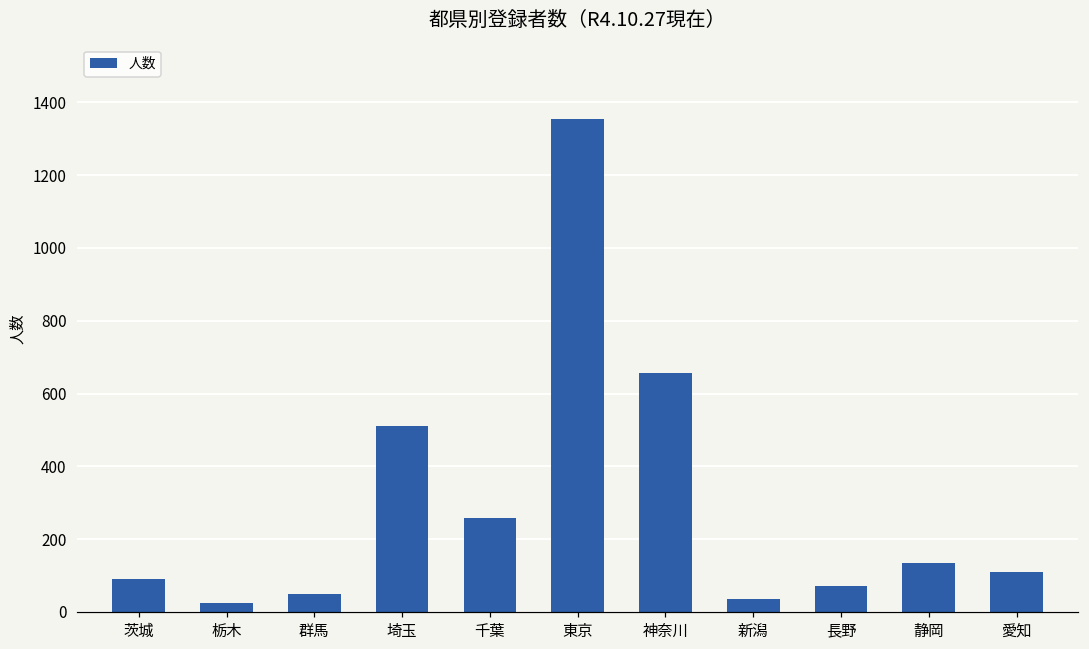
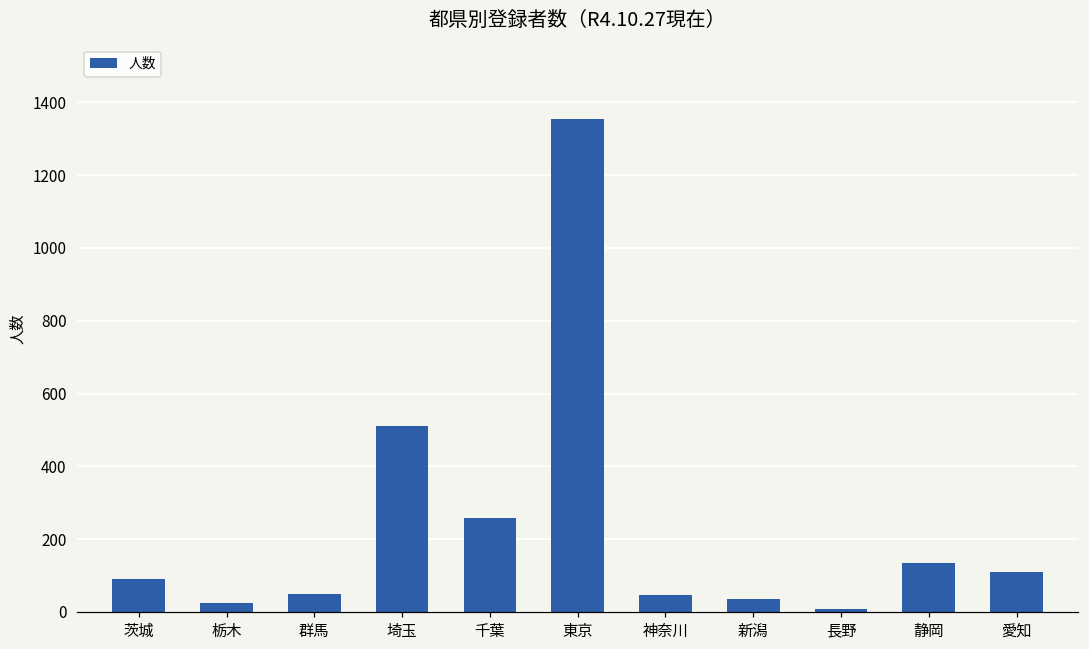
神奈川: 660 -> 50
長野: 70 -> 10
